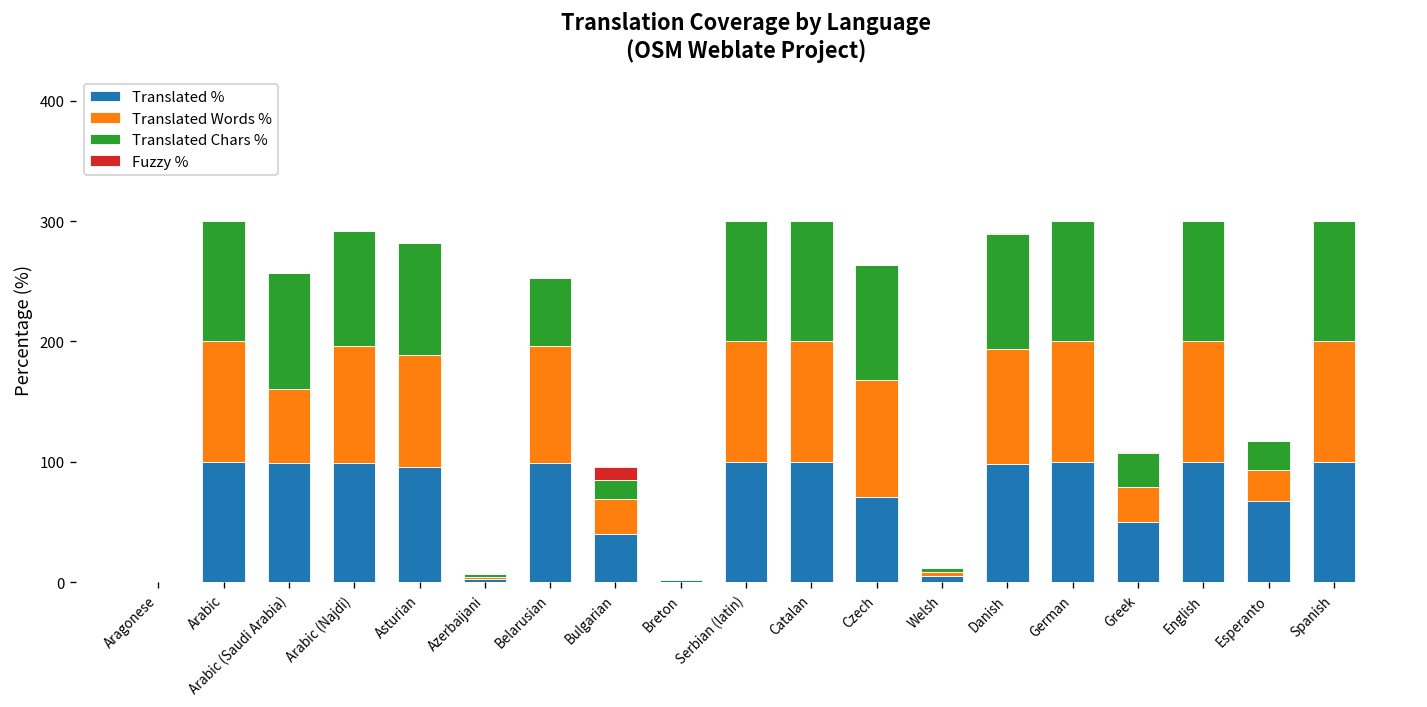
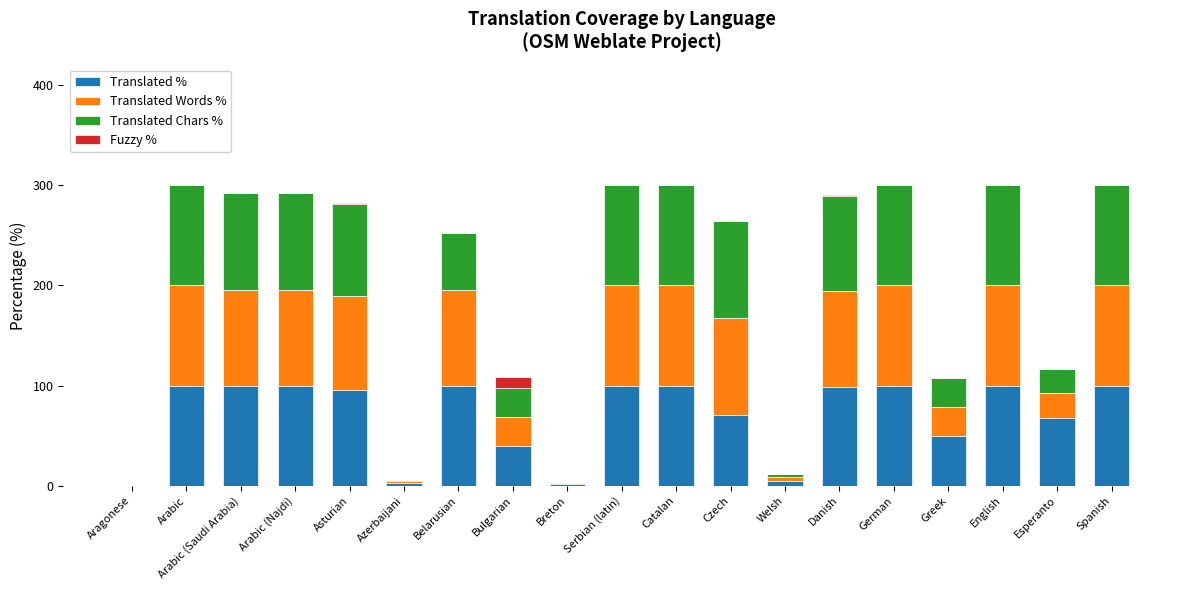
Translated Words %, Arabic (Saudi Arabia): 61 -> 97
Translated Chars %, Bulgarian: 16 -> 29
